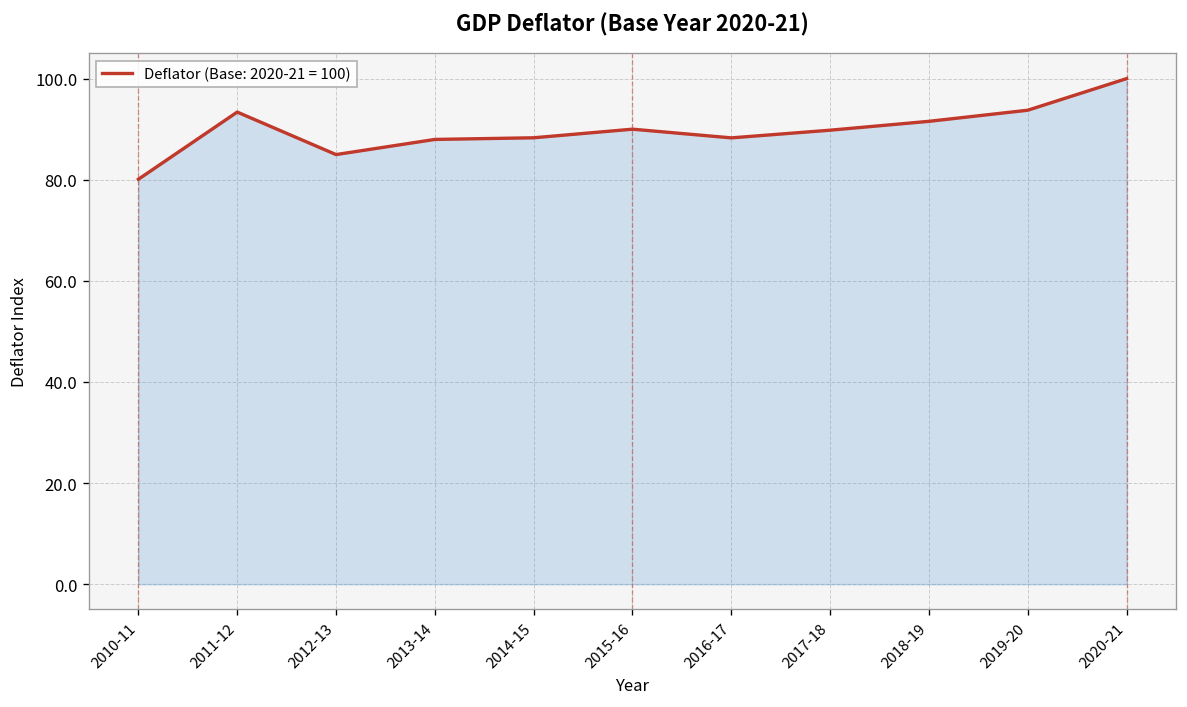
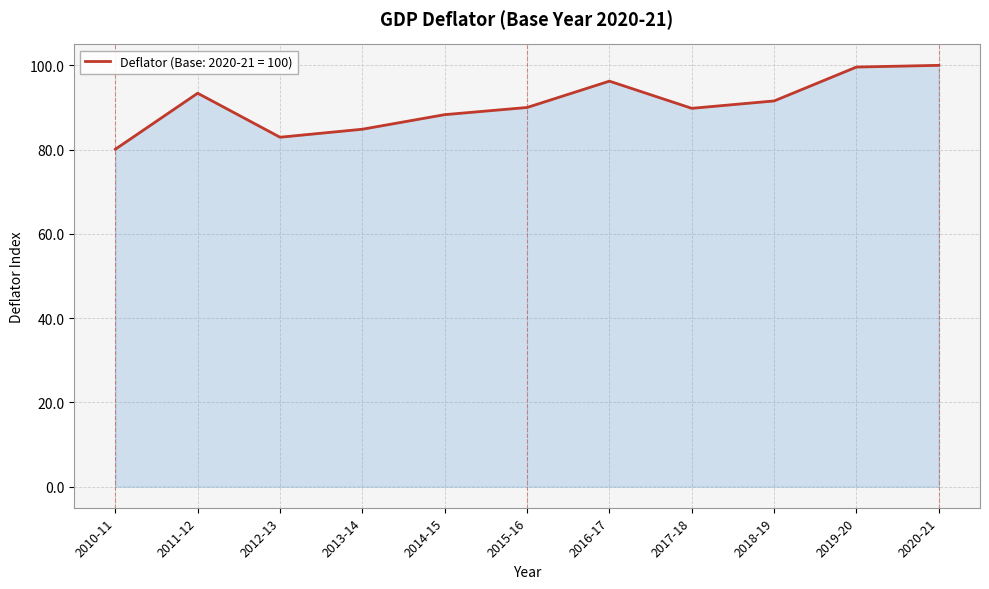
2012-13: 85 -> 83
2013-14: 88 -> 85
2016-17: 88 -> 96
2019-20: 94 -> 100
